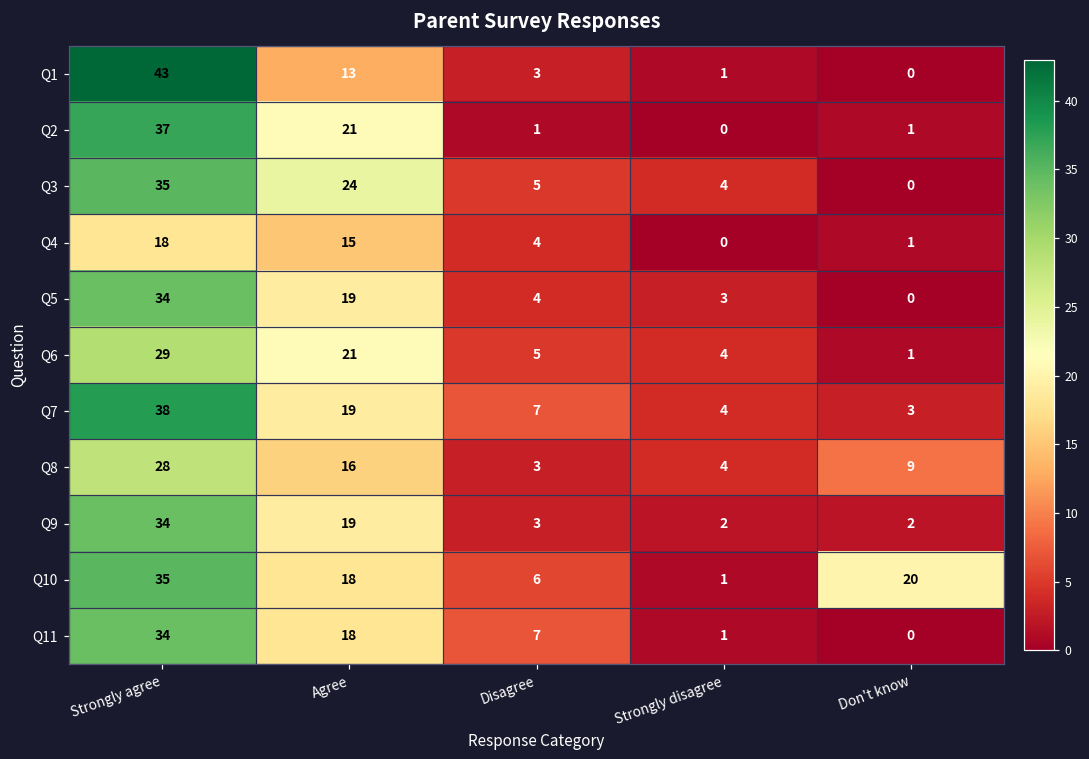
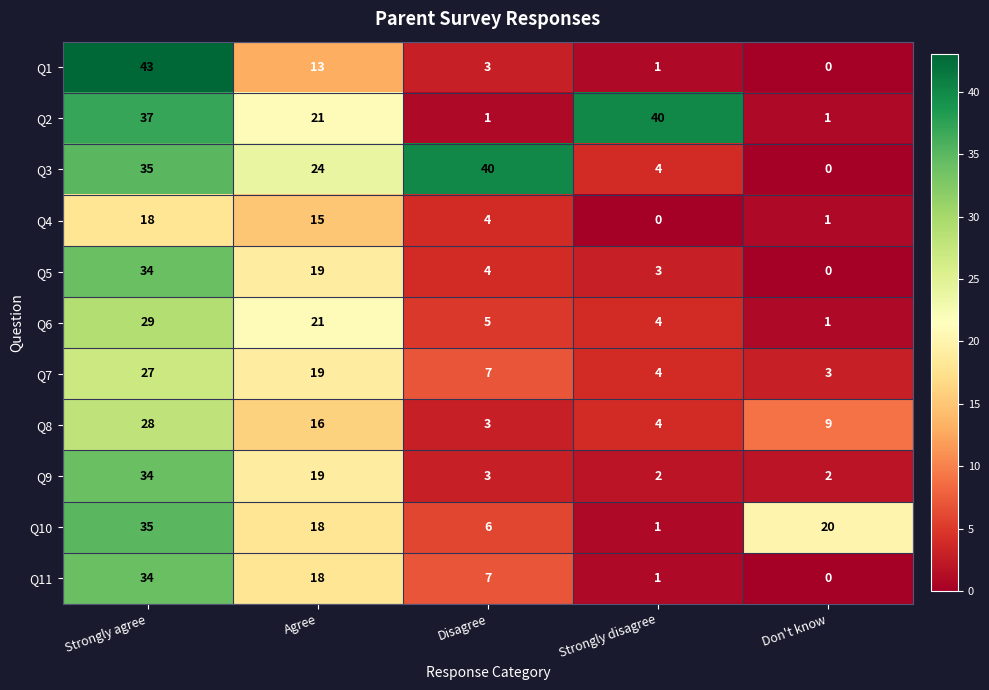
Q2, Strongly disagree: 0 -> 40
Q3, Disagree: 5 -> 40
Q7, Strongly agree: 38 -> 27
